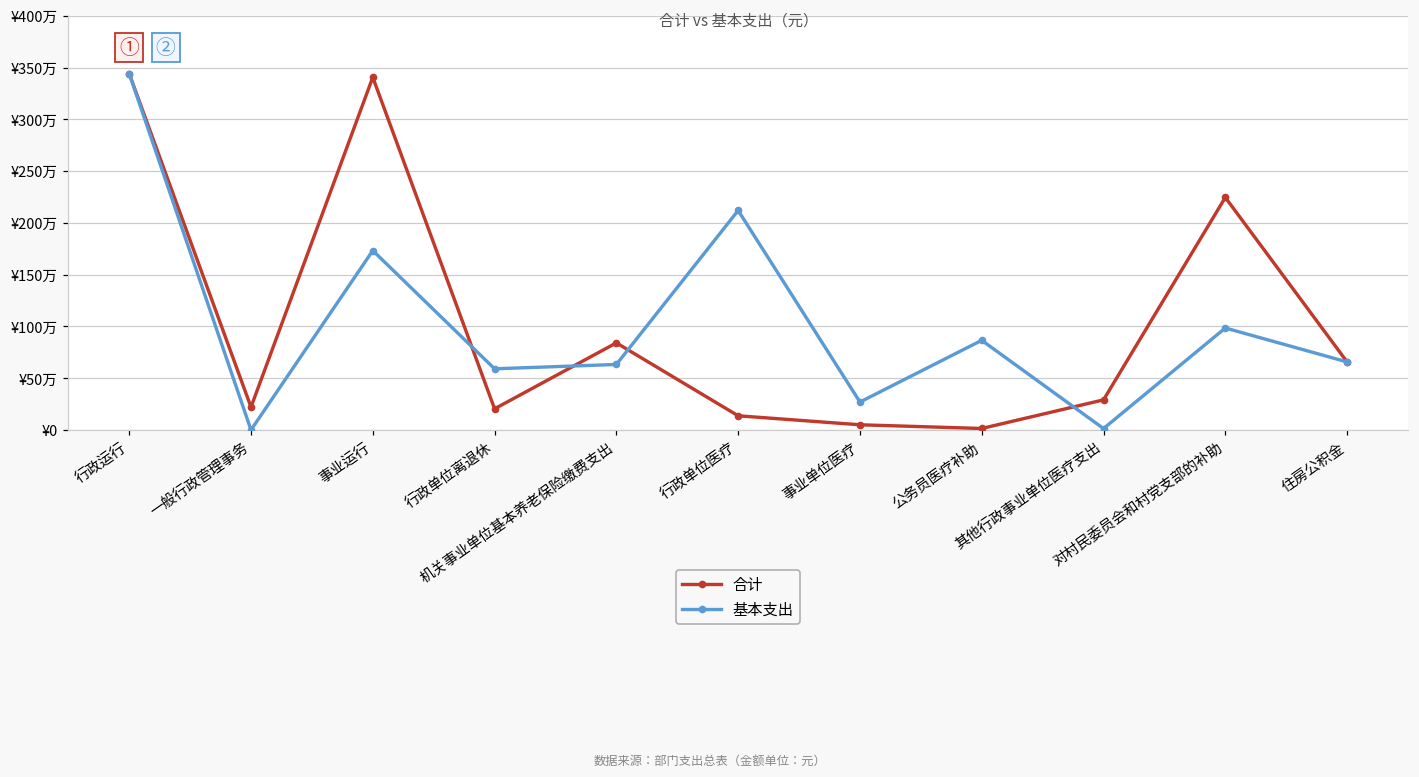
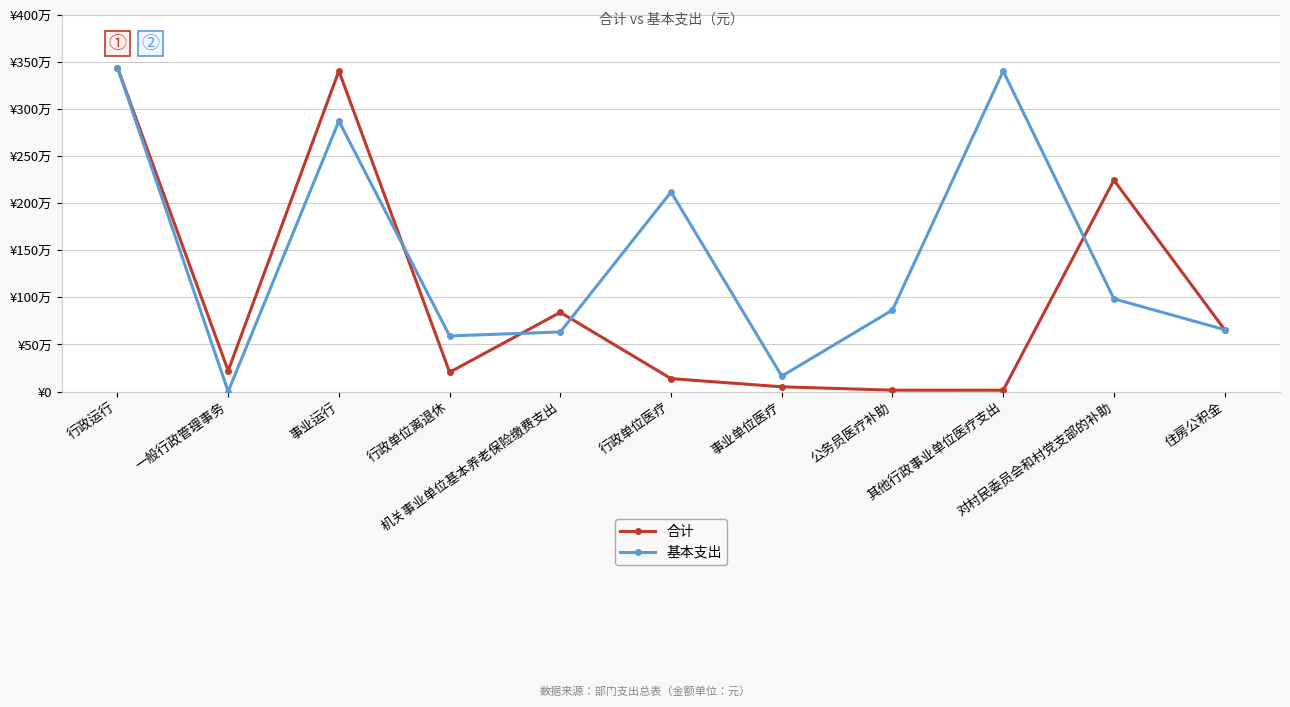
基本支出, 事业运行: ¥170万 -> ¥290万
基本支出, 事业单位医疗: ¥30万 -> ¥20万
合计, 其他行政事业单位医疗支出: ¥30万 -> ¥0万
基本支出, 其他行政事业单位医疗支出: ¥0万 -> ¥340万
